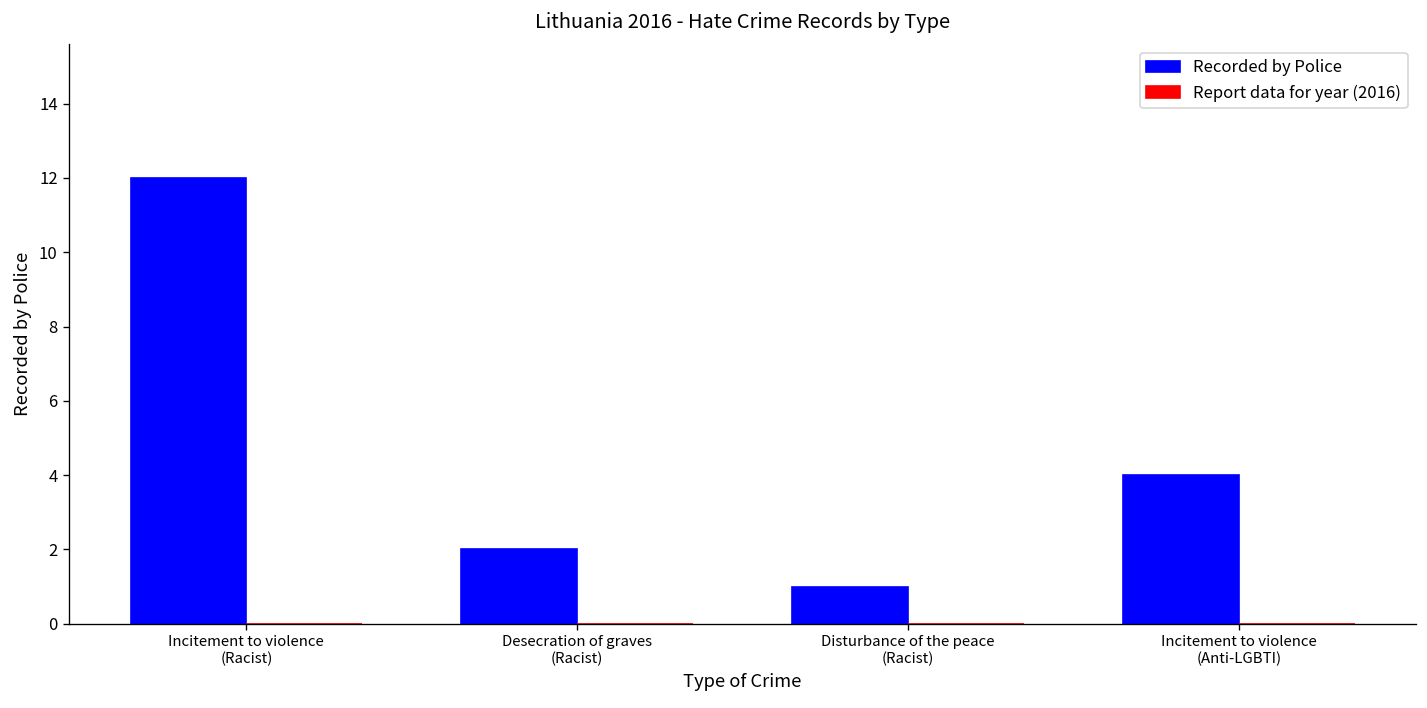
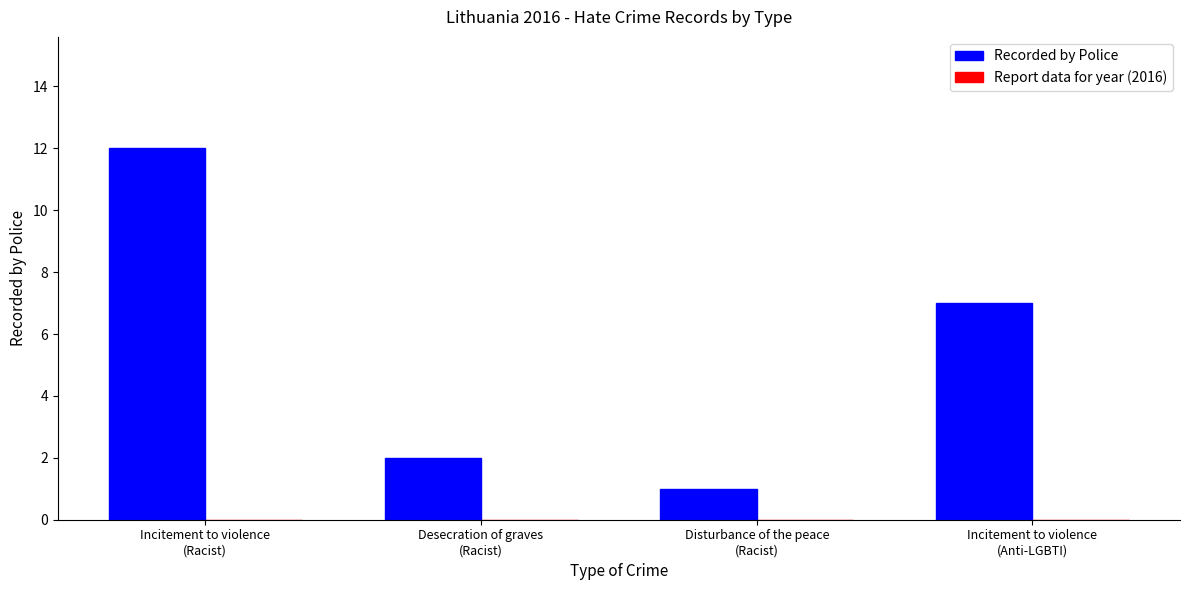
Recorded by Police, Incitement to violence (Anti-LGBTI): 4 -> 7
